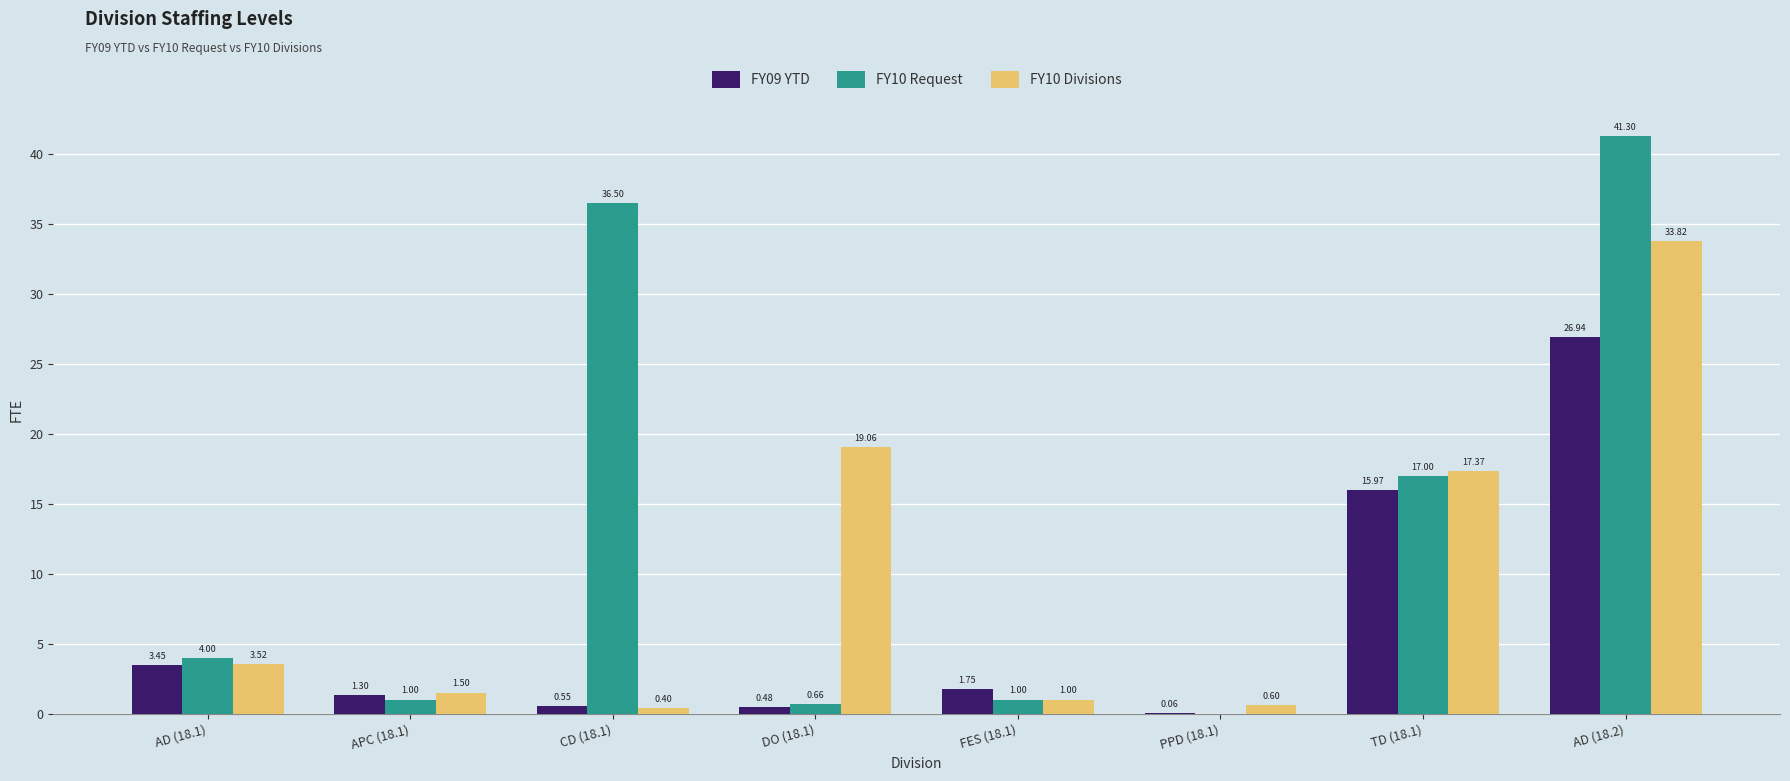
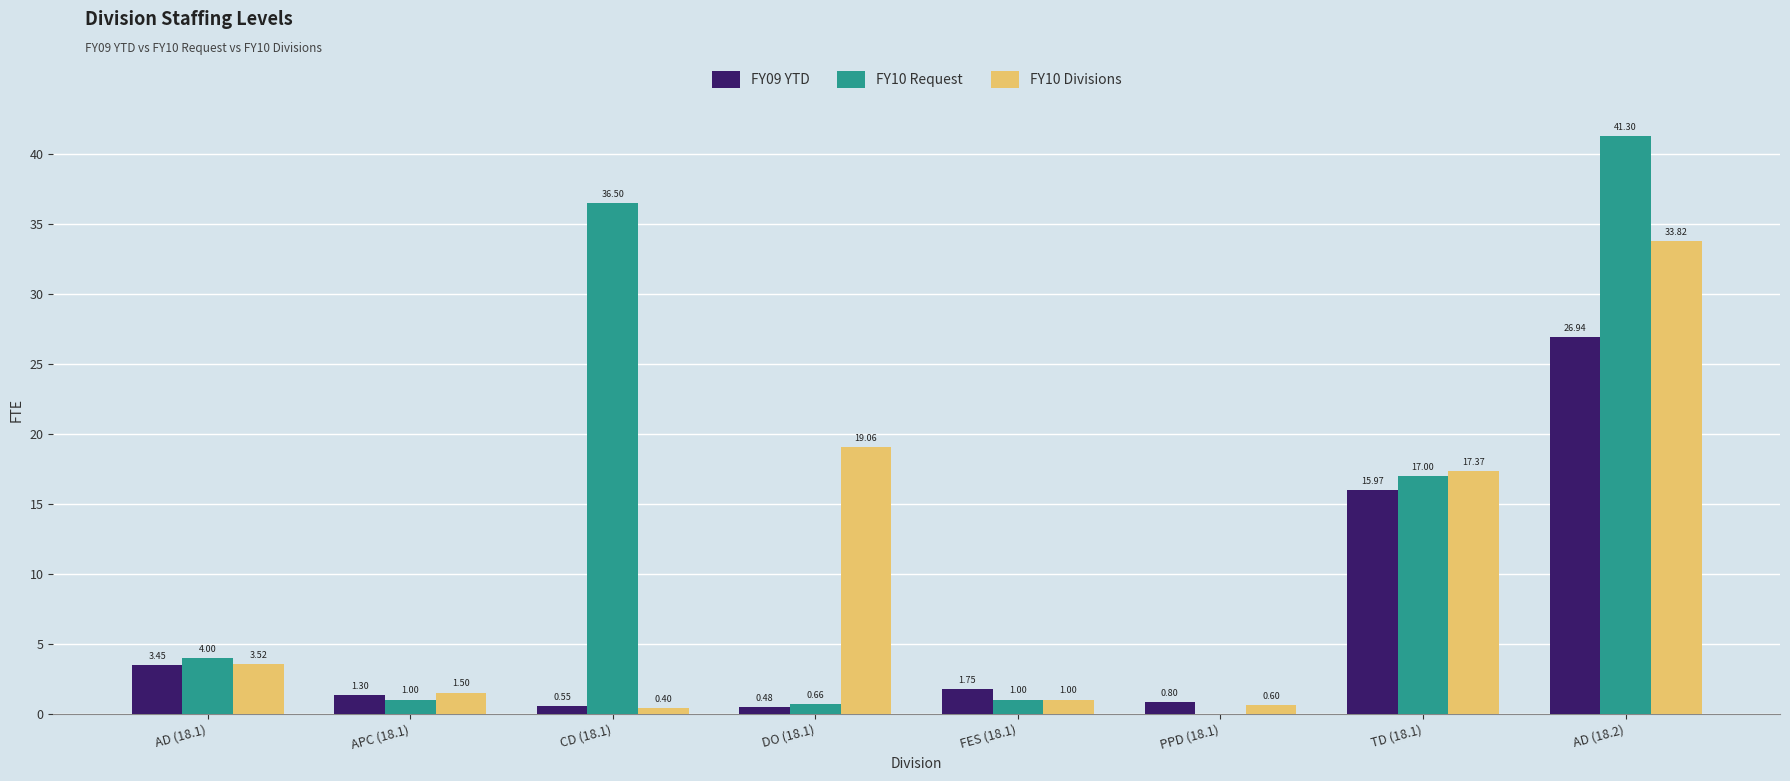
FY09 YTD, PPD (18.1): 0.06 -> 0.80
